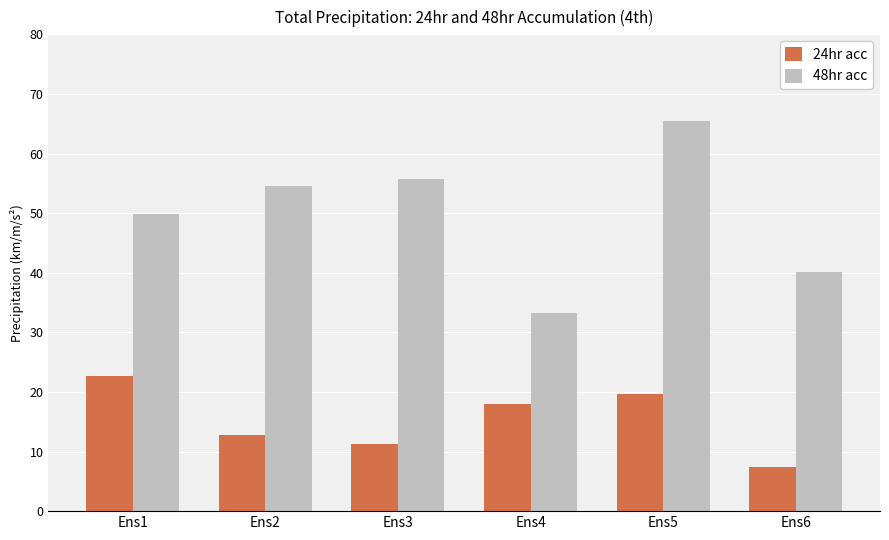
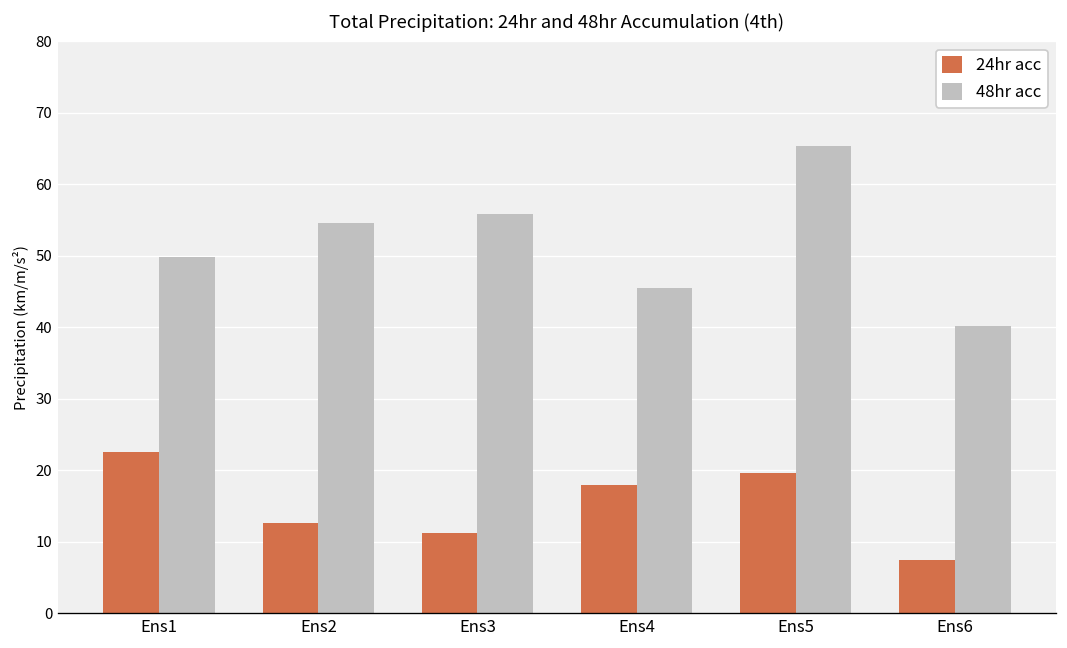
48hr acc, Ens4: 33 -> 46
